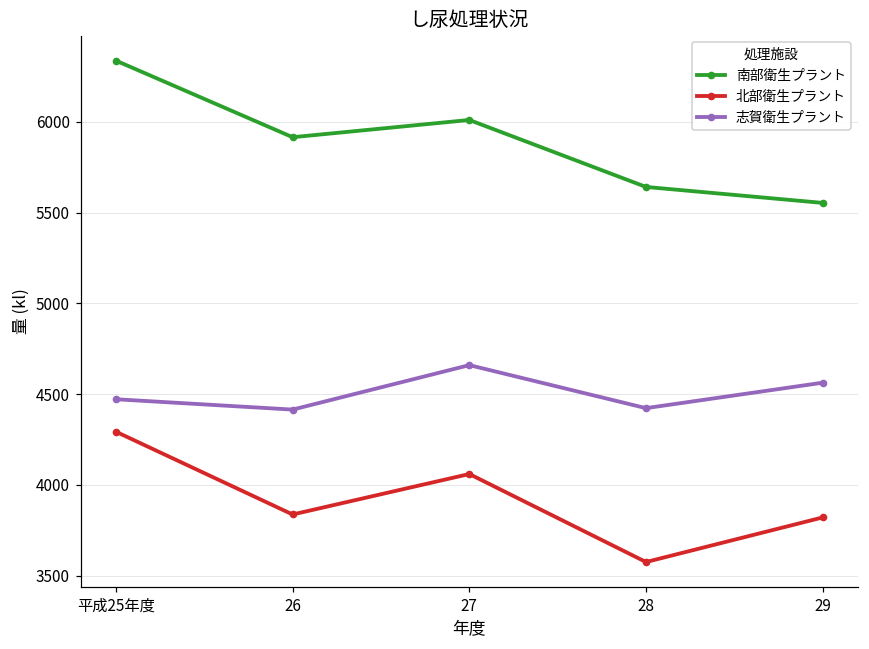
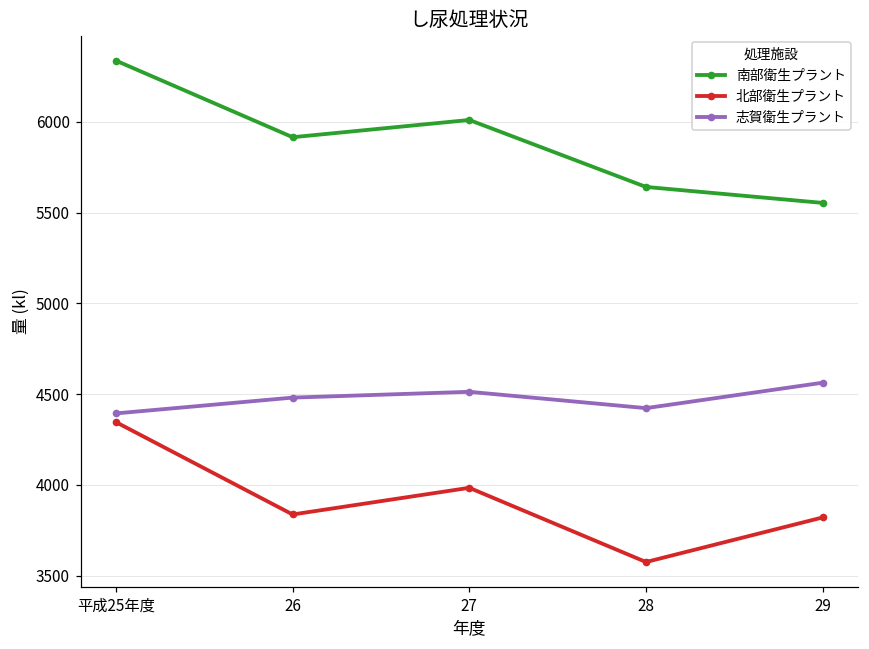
北部衛生プラント, 平成25年度: 4290 -> 4350
志賀衛生プラント, 平成25年度: 4470 -> 4390
志賀衛生プラント, 26: 4420 -> 4480
北部衛生プラント, 27: 4060 -> 3980
志賀衛生プラント, 27: 4660 -> 4510
